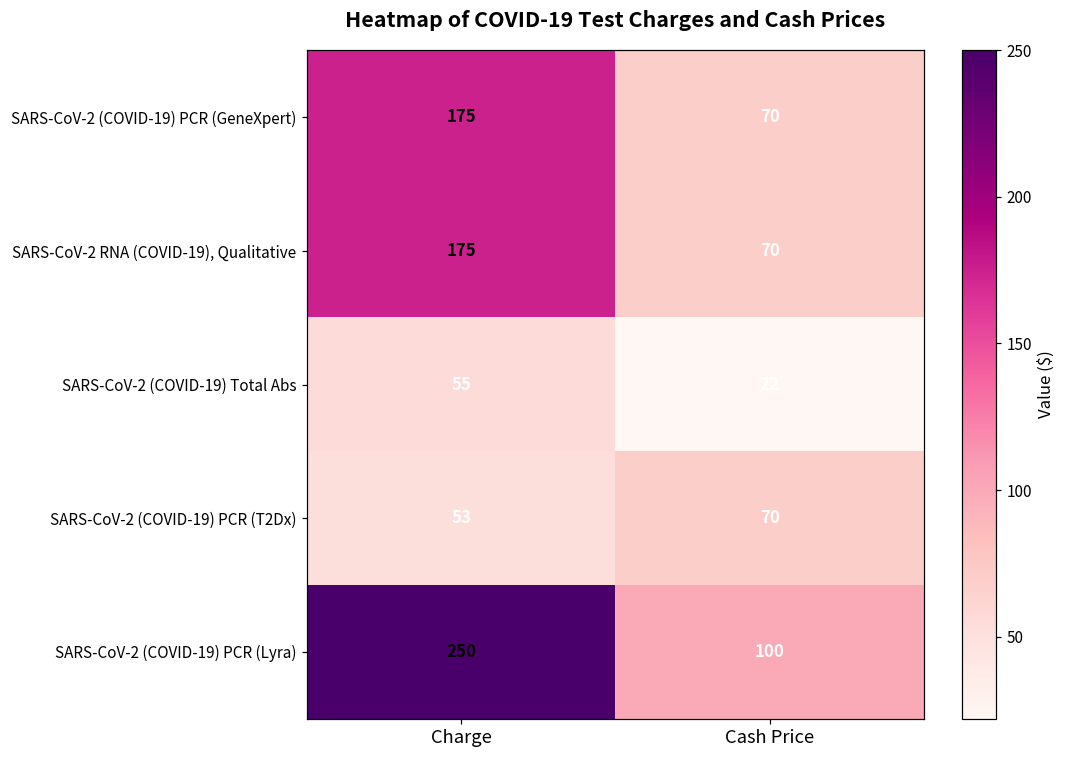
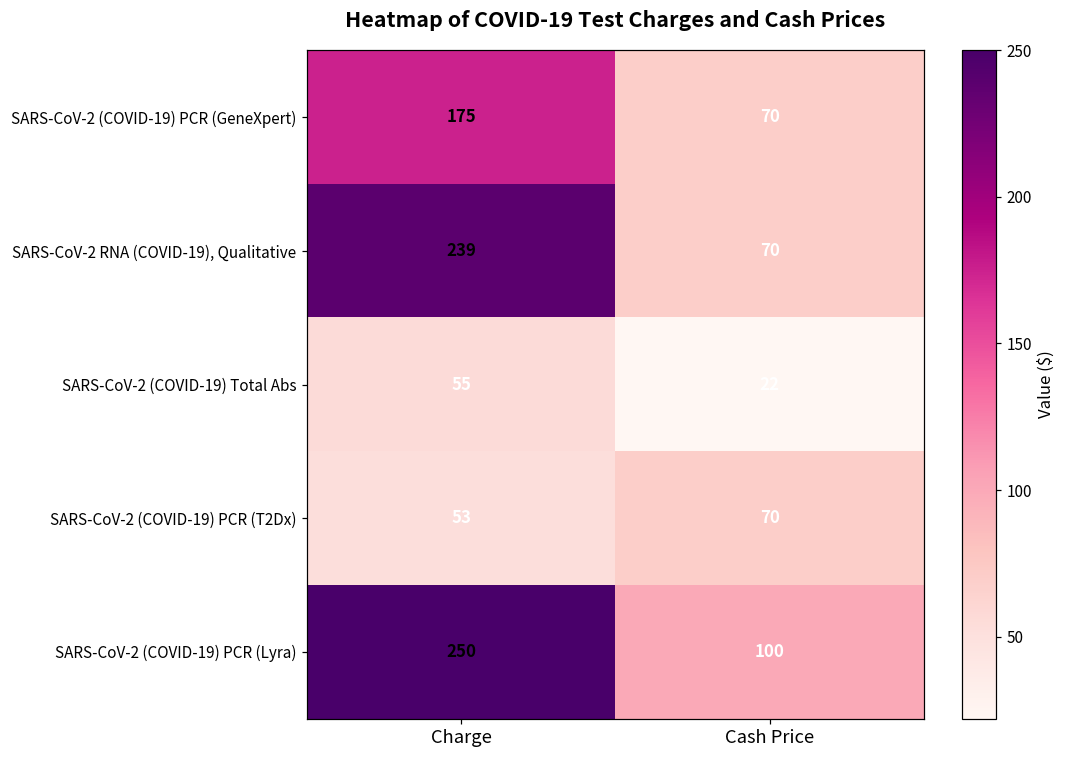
SARS-CoV-2 RNA (COVID-19), Qualitative, Charge: 175 -> 239
